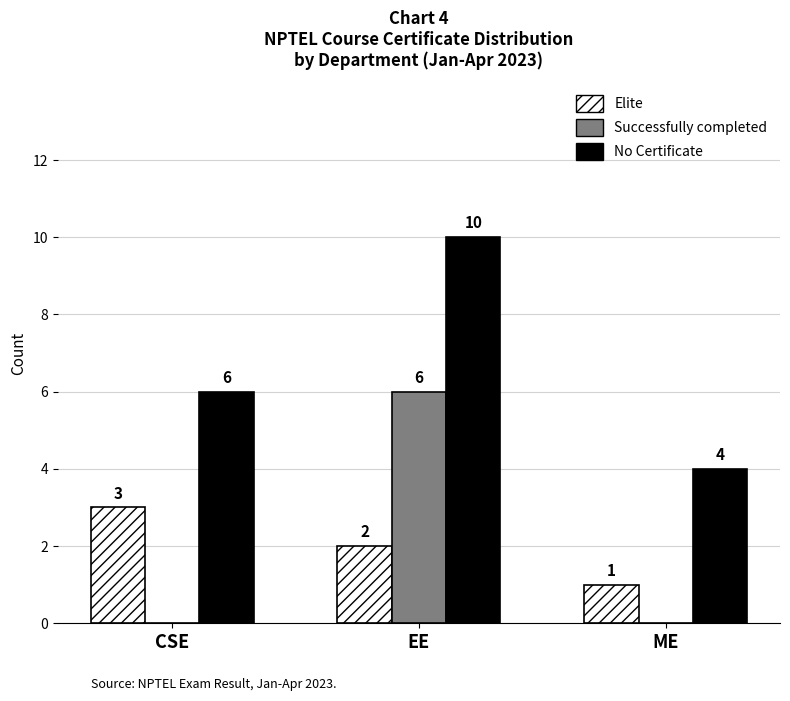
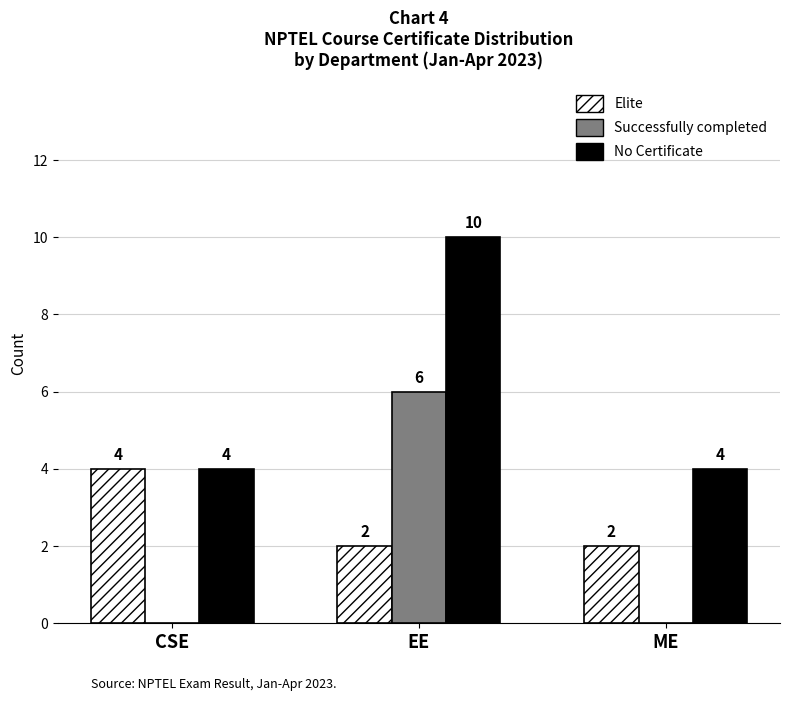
Elite, CSE: 3 -> 4
No Certificate, CSE: 6 -> 4
Elite, ME: 1 -> 2
